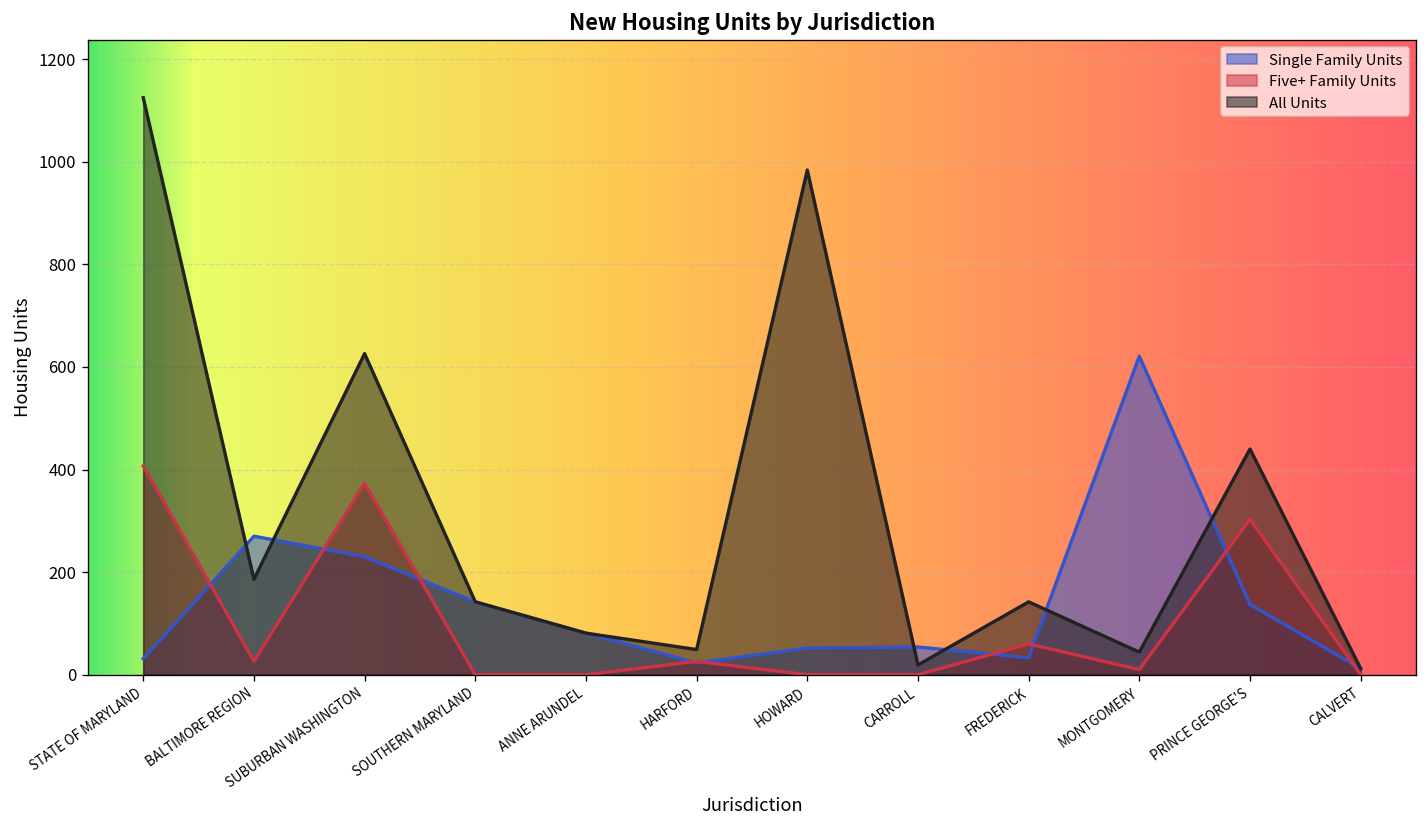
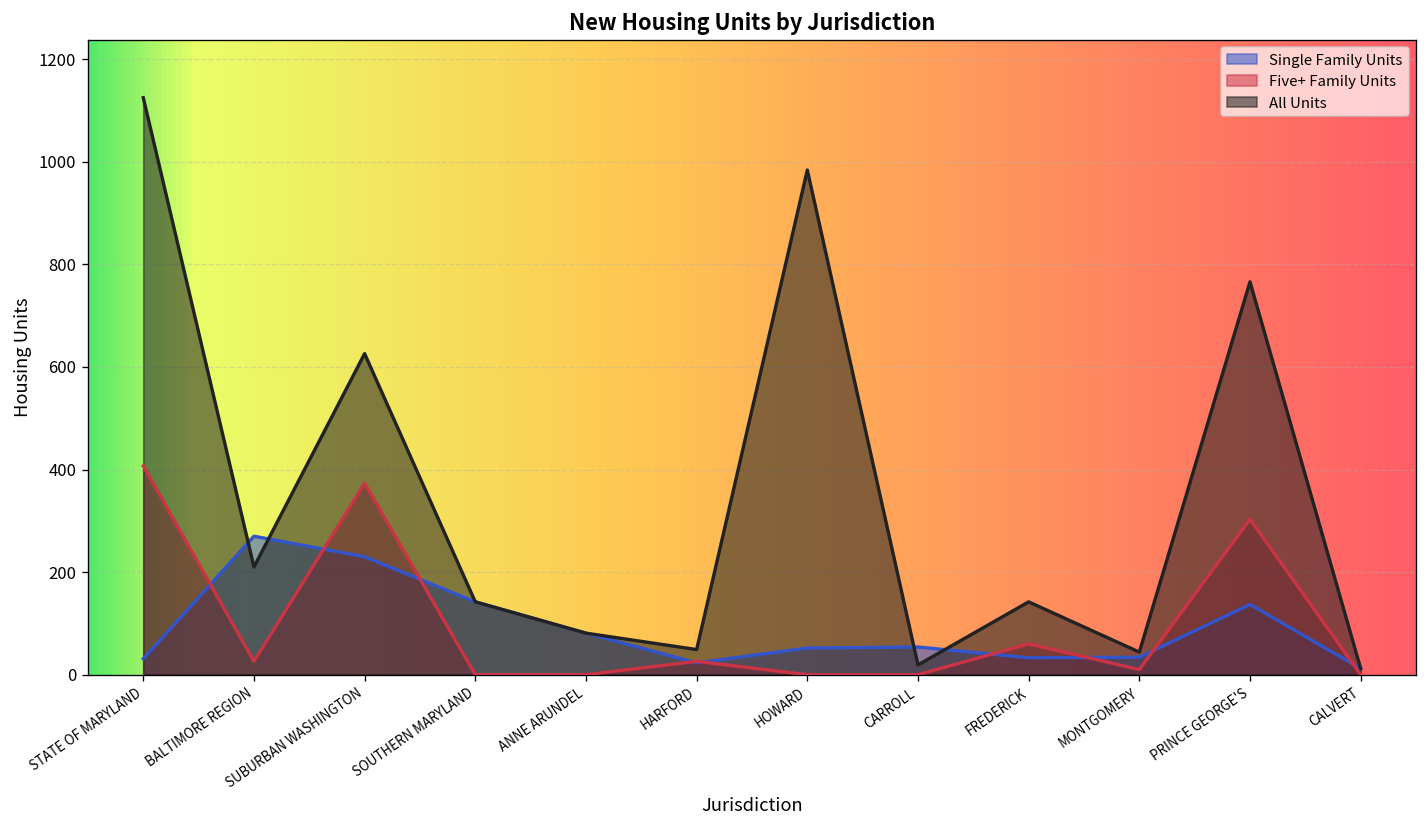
All Units, BALTIMORE REGION: 190 -> 210
Single Family Units, MONTGOMERY: 620 -> 30
All Units, PRINCE GEORGE'S: 440 -> 770
